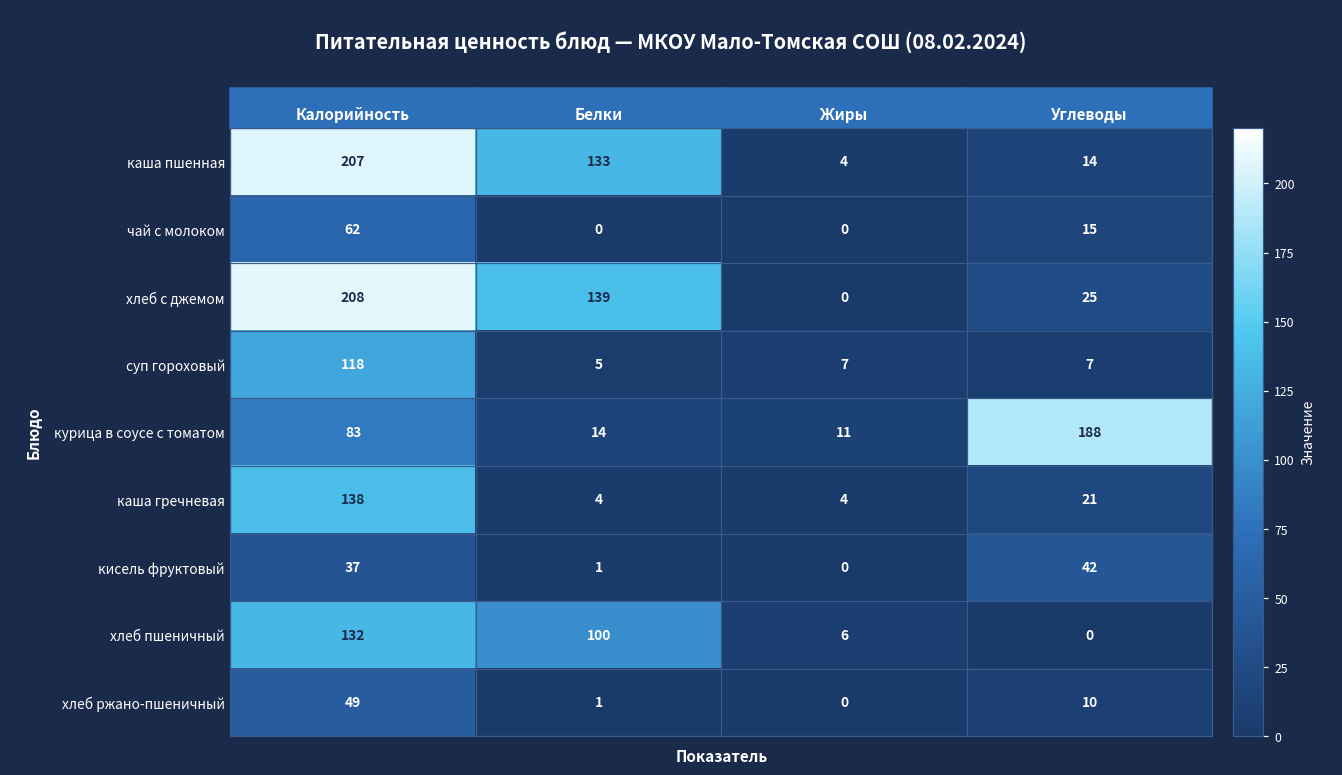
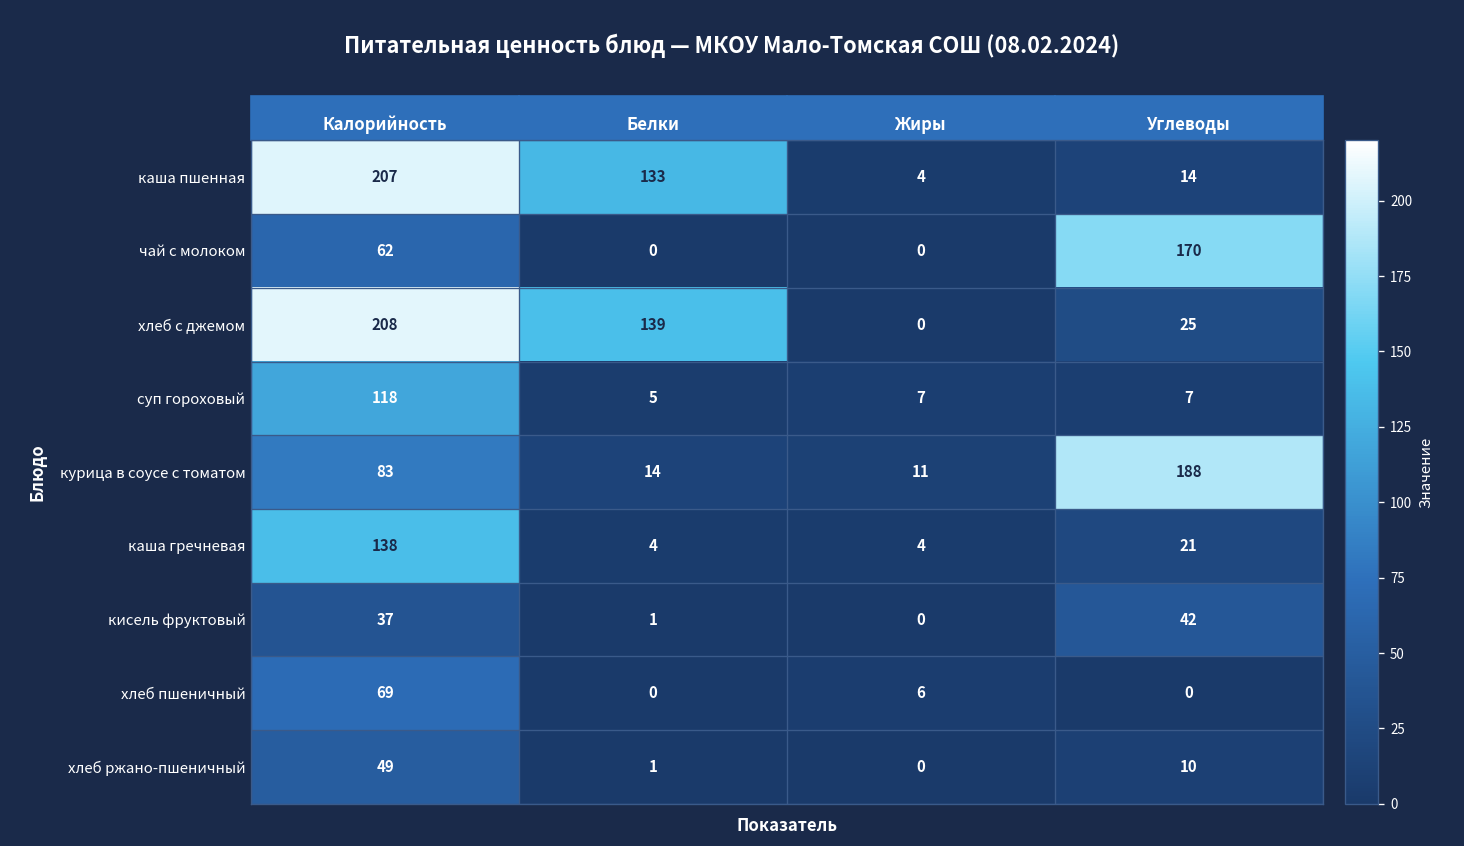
чай с молоком, Углеводы: 15 -> 170
хлеб пшеничный, Калорийность: 132 -> 69
хлеб пшеничный, Белки: 100 -> 0
